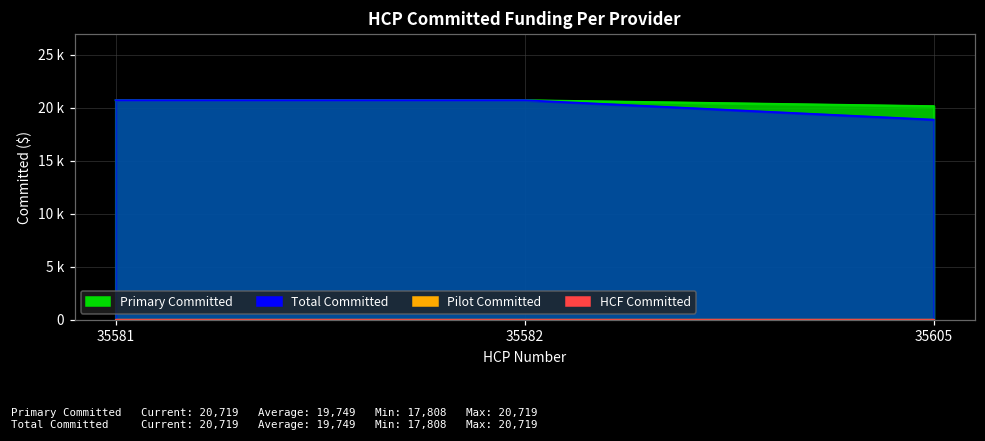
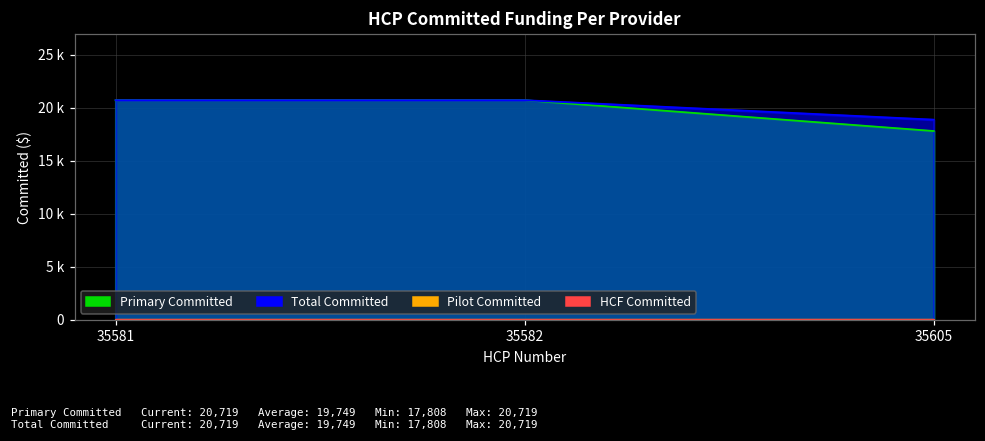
Primary Committed, 35605: 20000 -> 18000
